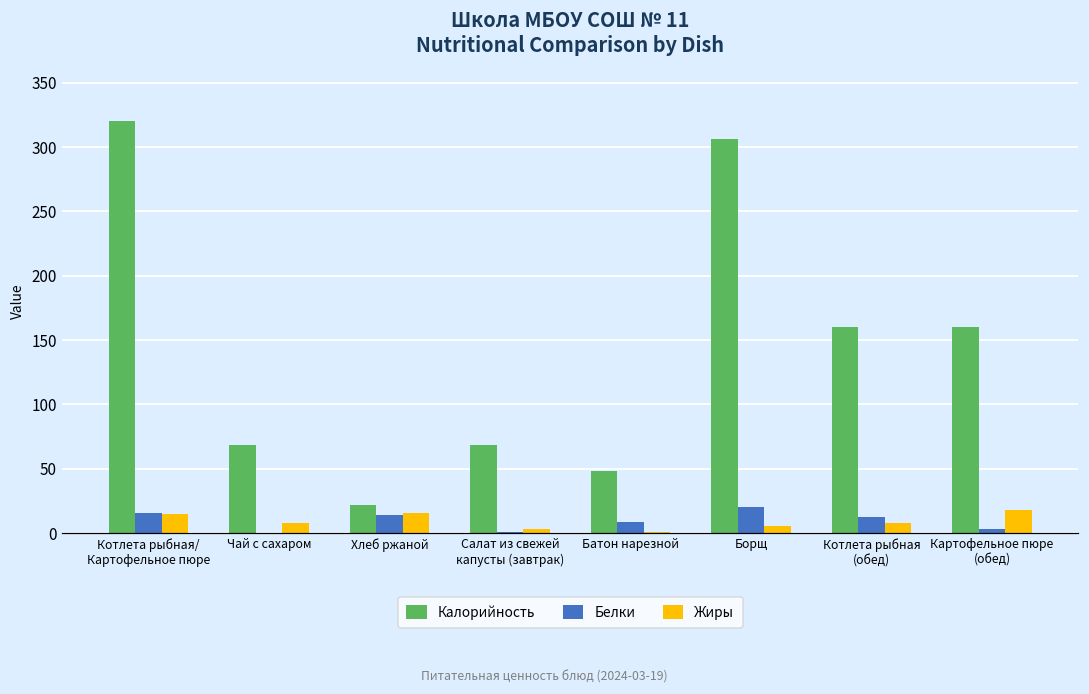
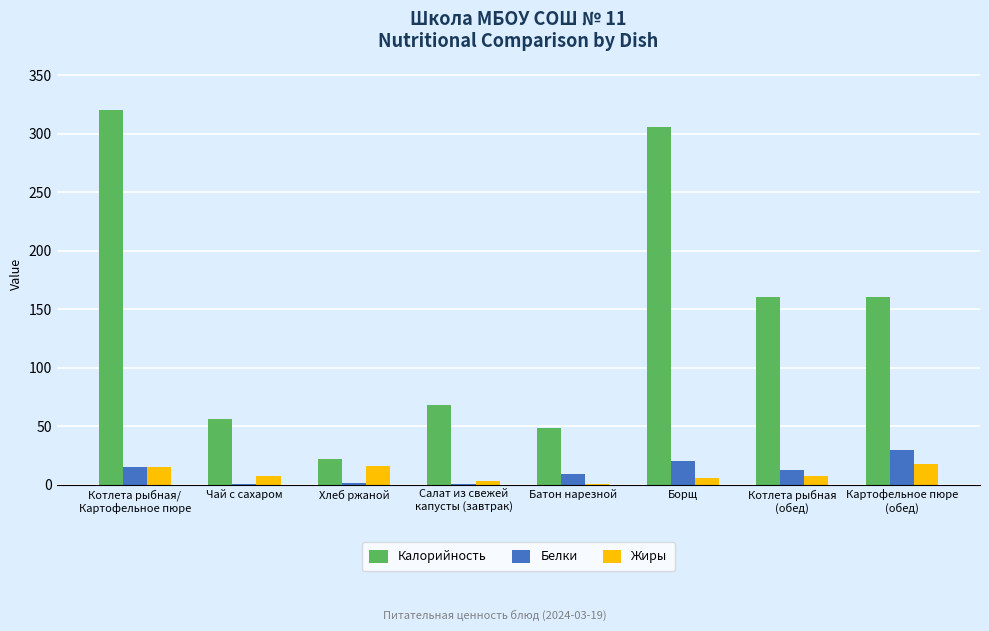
Калорийность, Чай с сахаром: 68 -> 56
Белки, Хлеб ржаной: 14 -> 1
Белки, Картофельное пюре (обед): 3 -> 29
